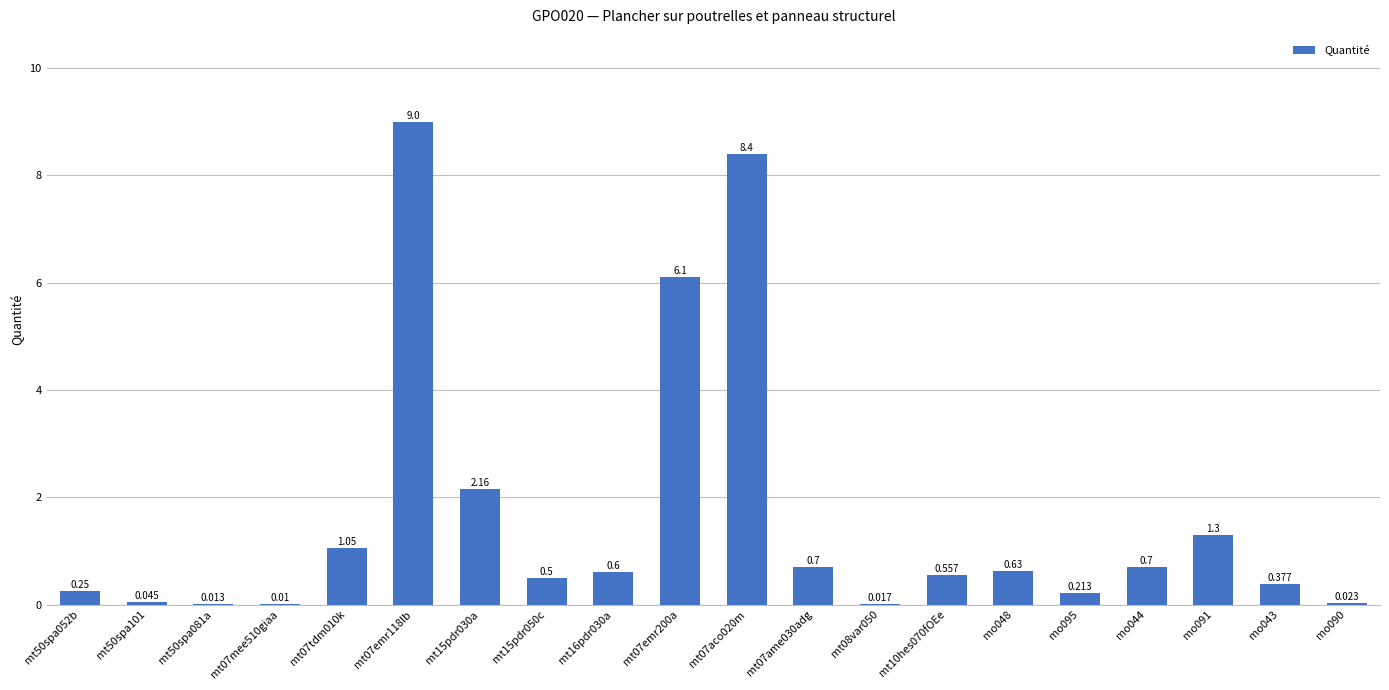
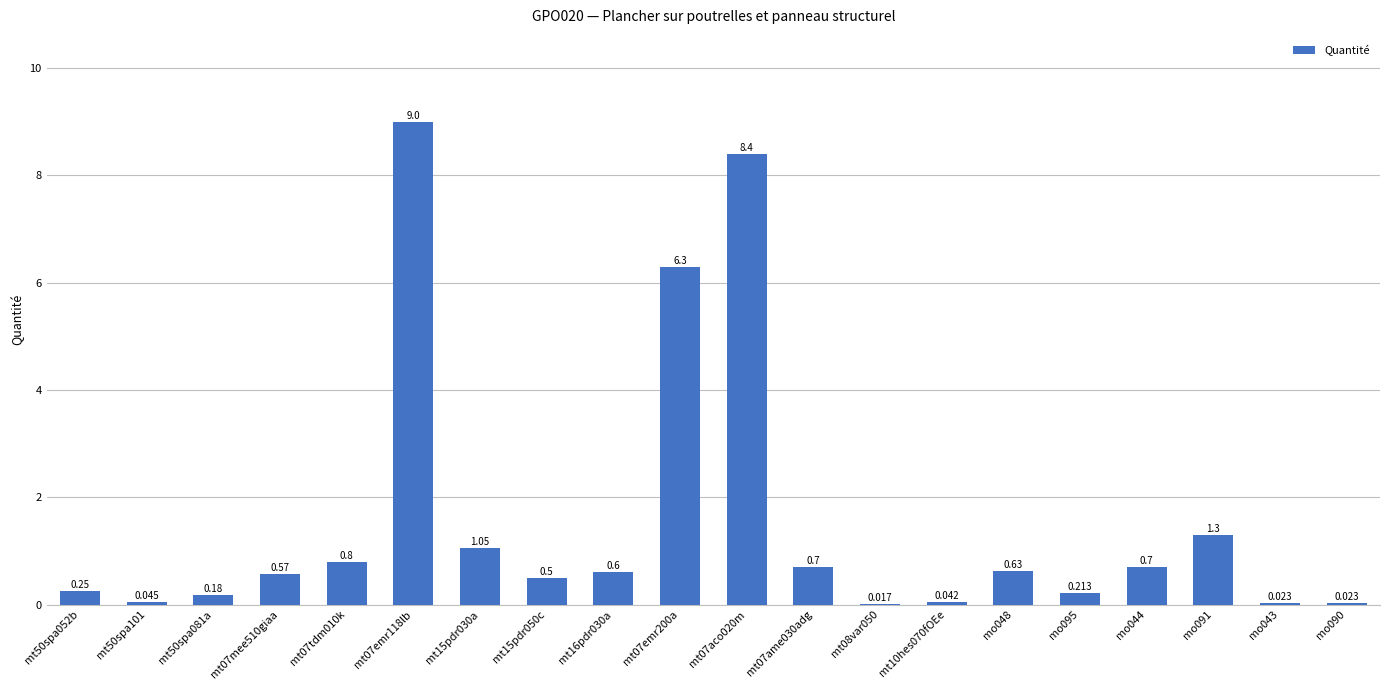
mt50spa081a: 0.013 -> 0.18
mt07mee510giaa: 0.01 -> 0.57
mt07tdm010k: 1.05 -> 0.8
mt15pdr030a: 2.16 -> 1.05
mt07emr200a: 6.1 -> 6.3
mt10hes070fOEe: 0.557 -> 0.042
mo043: 0.377 -> 0.023
